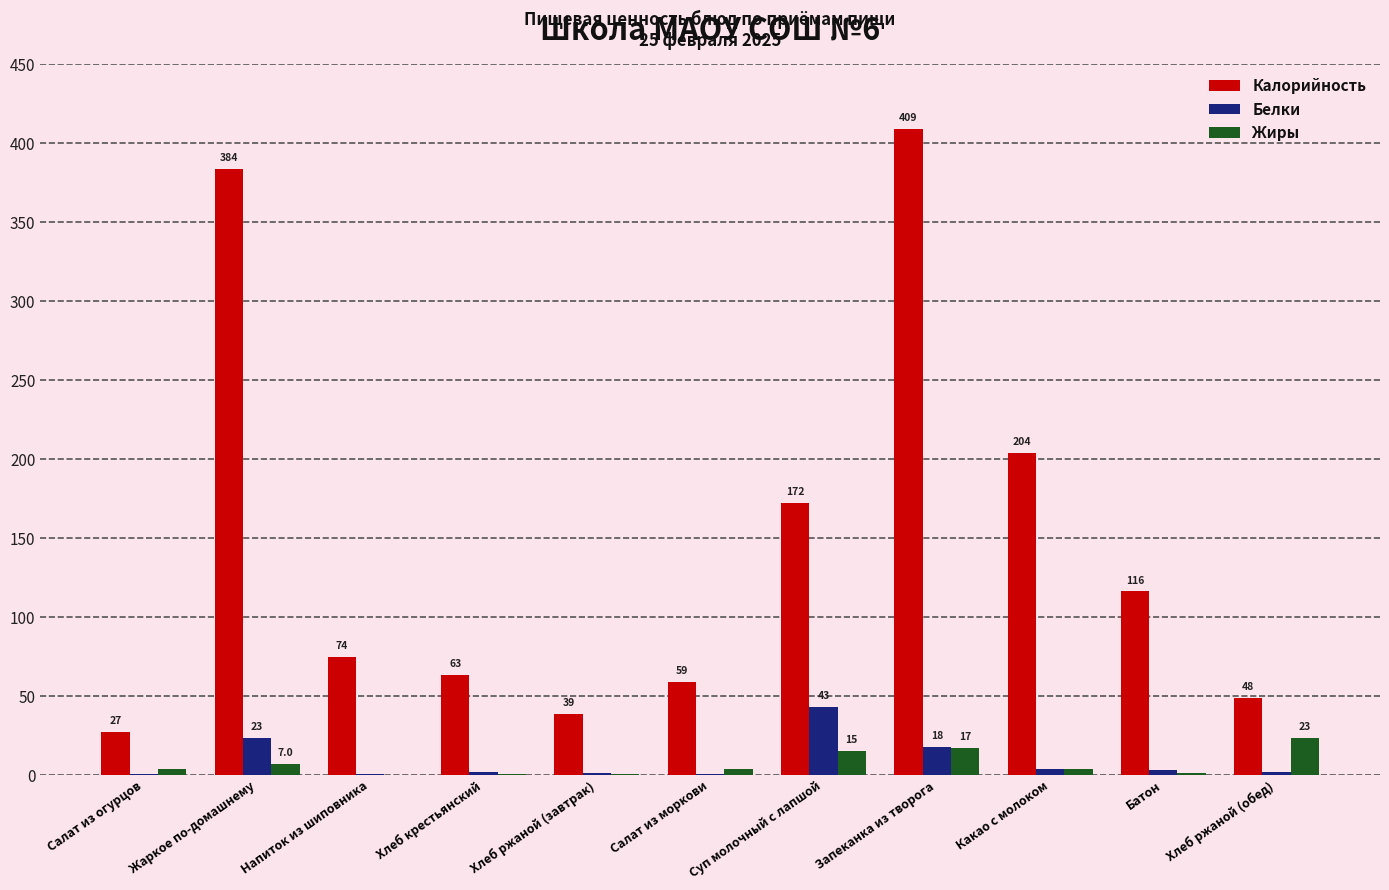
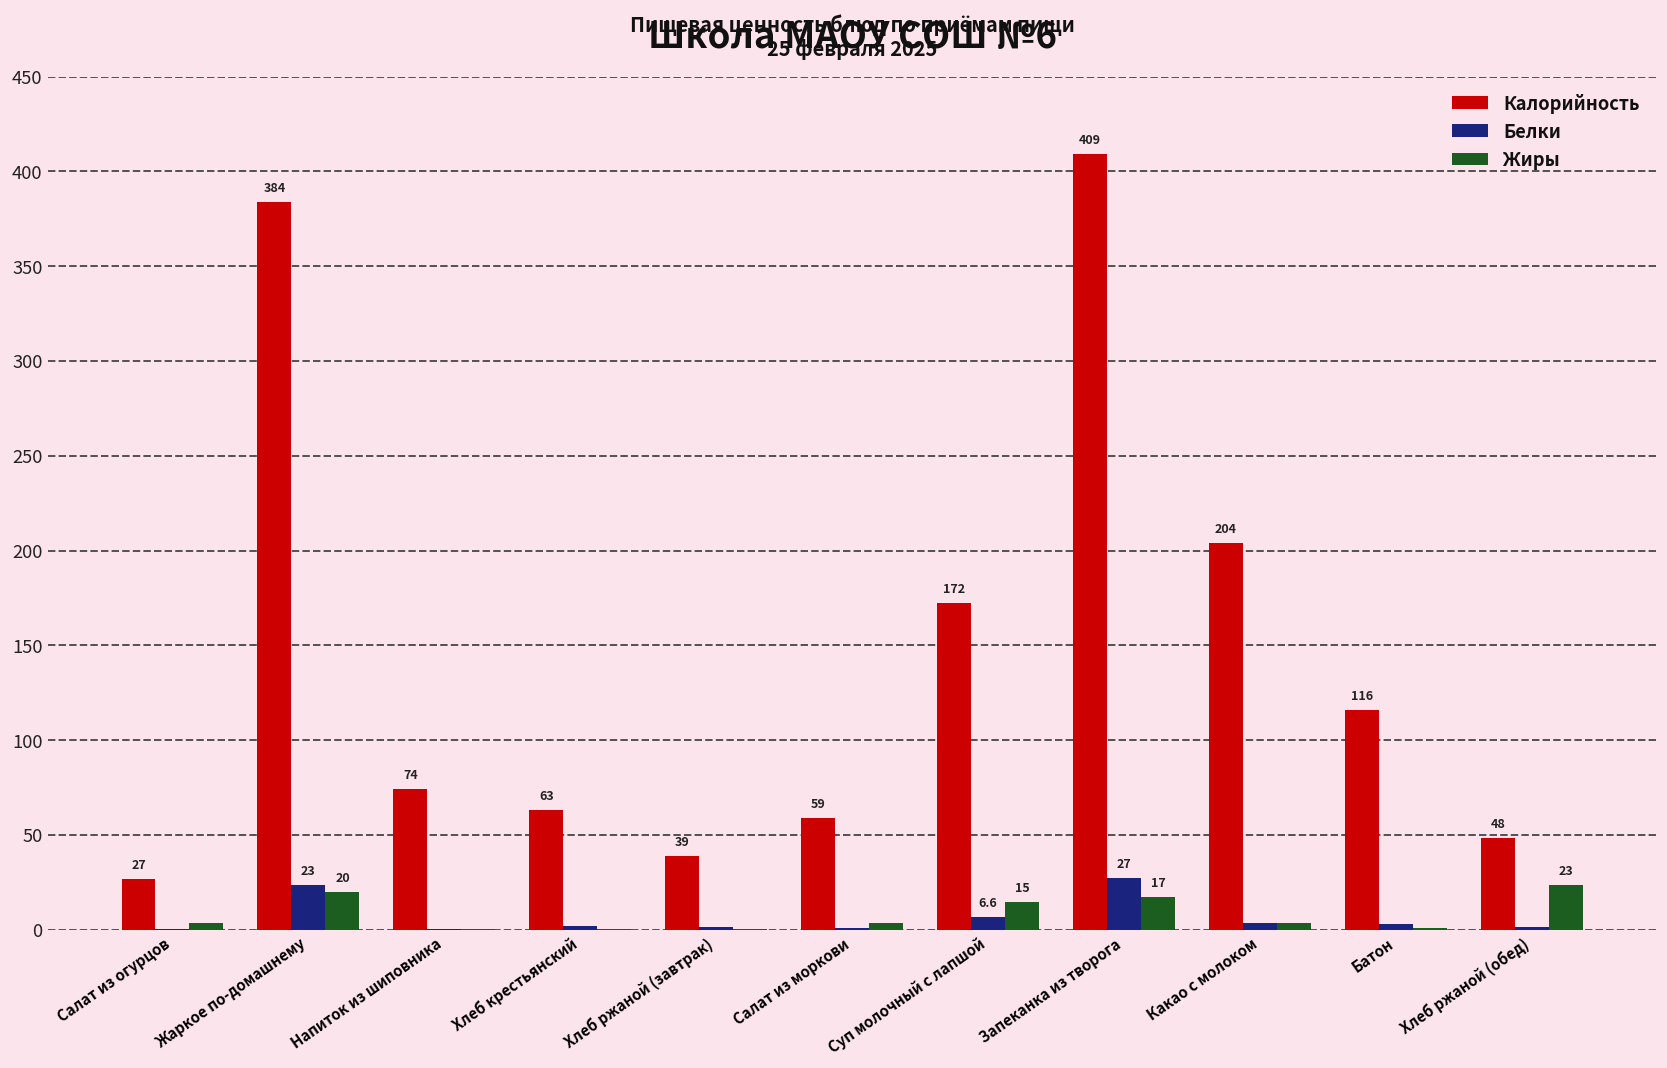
Жиры, Жаркое по-домашнему: 7.0 -> 20
Белки, Суп молочный с лапшой: 43 -> 6.6
Белки, Запеканка из творога: 18 -> 27
